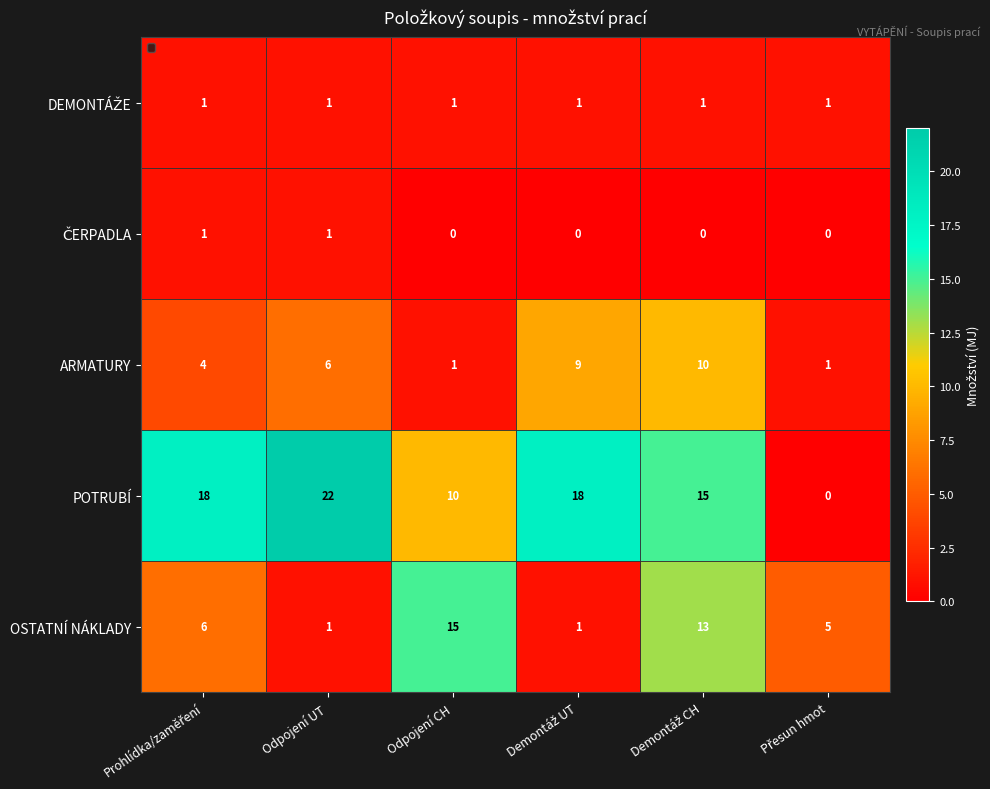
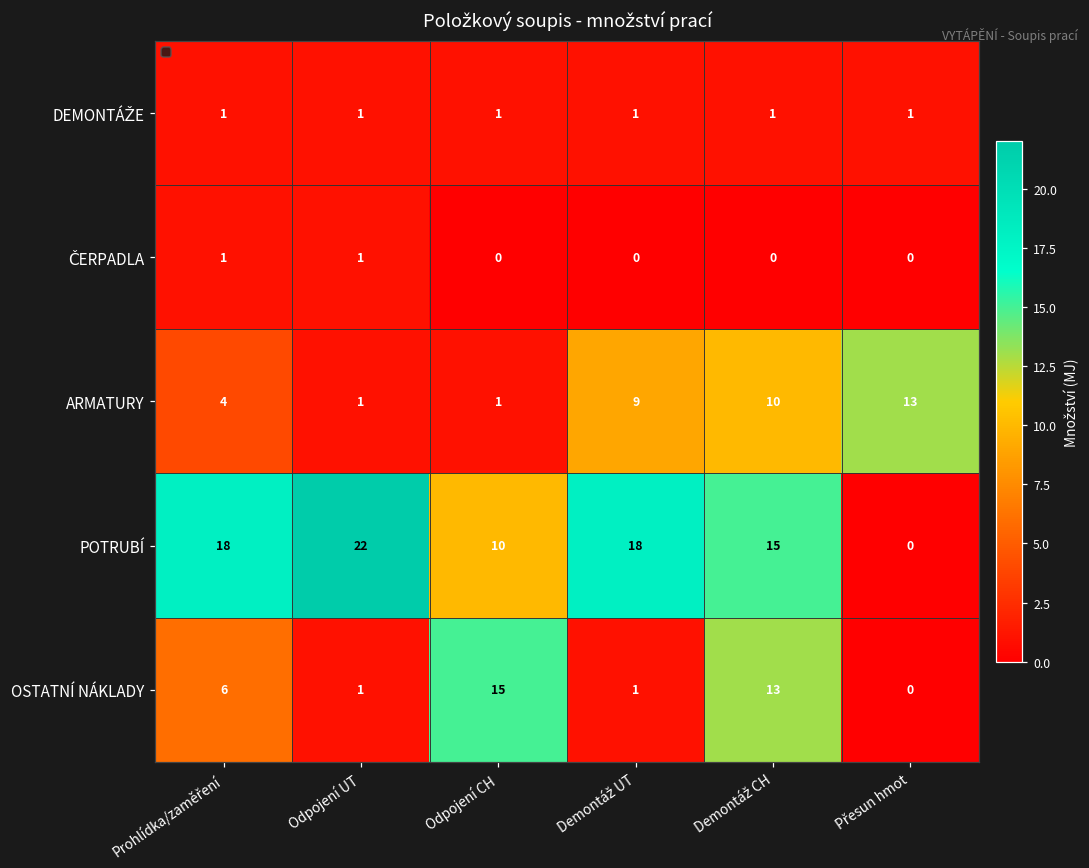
ARMATURY, Odpojení UT: 6 -> 1
ARMATURY, Přesun hmot: 1 -> 13
OSTATNÍ NÁKLADY, Přesun hmot: 5 -> 0
